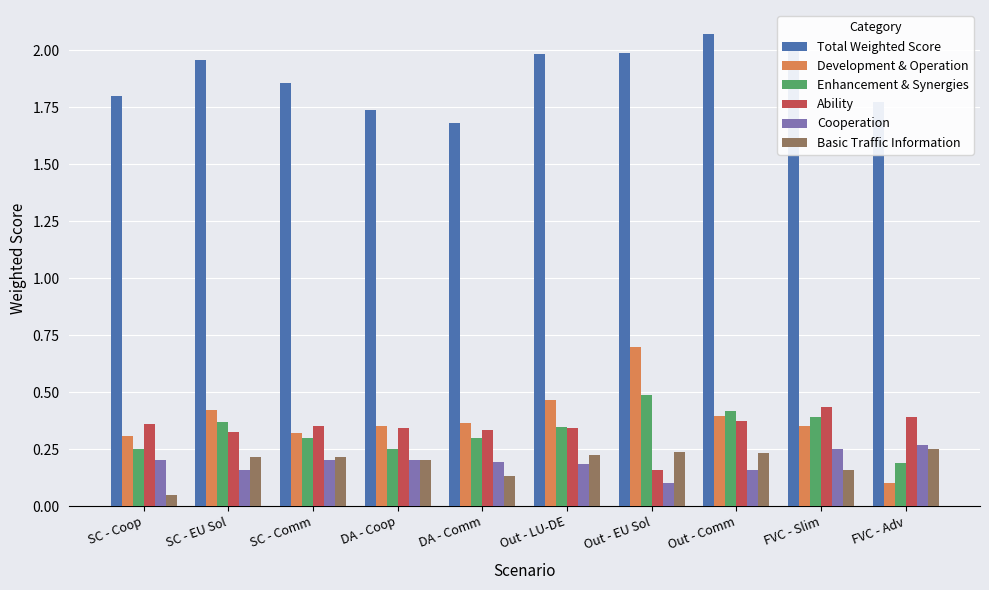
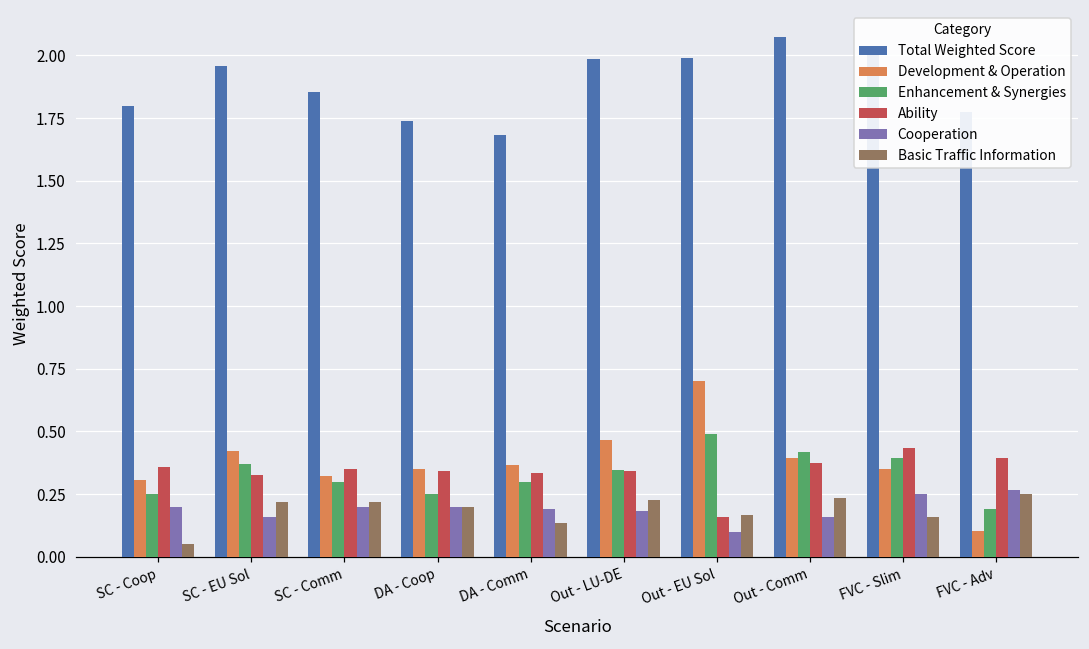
Basic Traffic Information, Out - EU Sol: 0.24 -> 0.17
